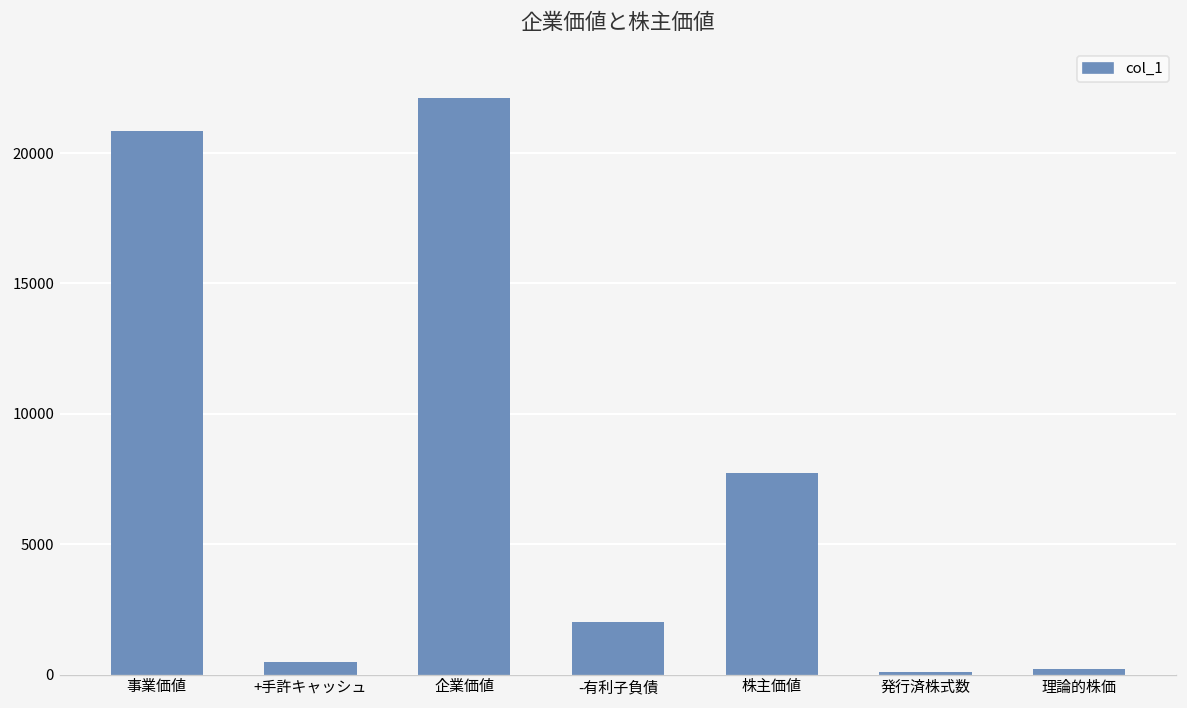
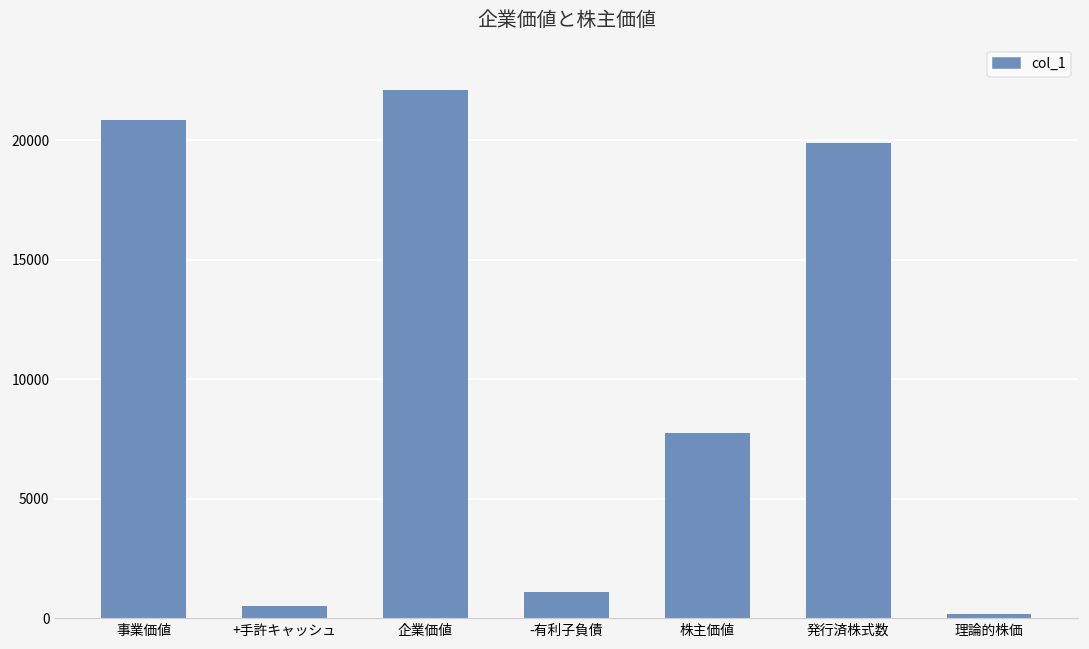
-有利子負債: 2000 -> 1100
発行済株式数: 100 -> 19900
